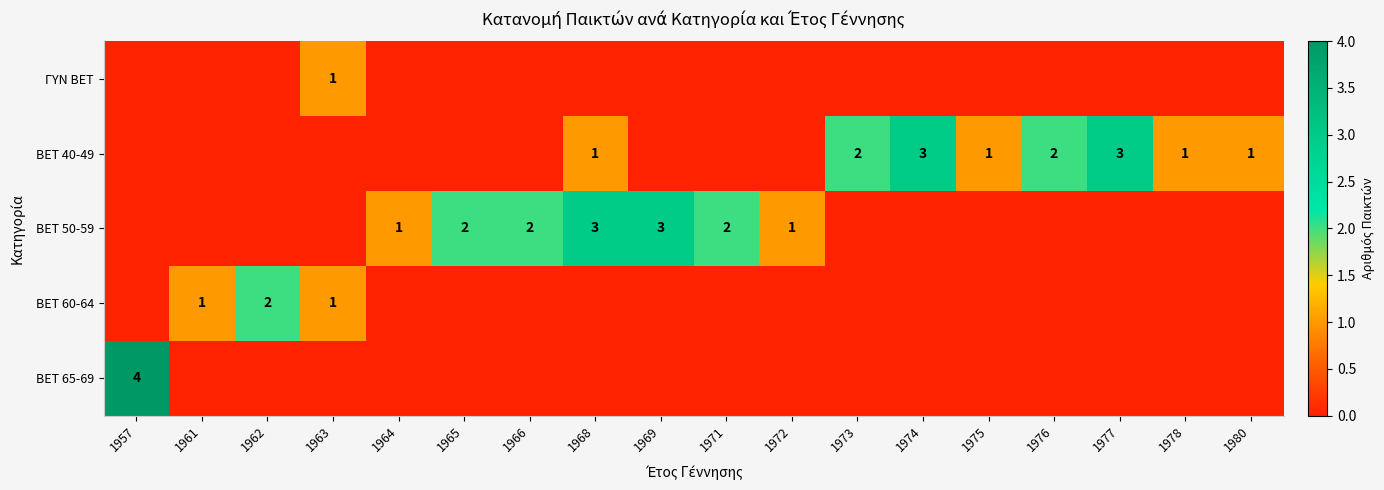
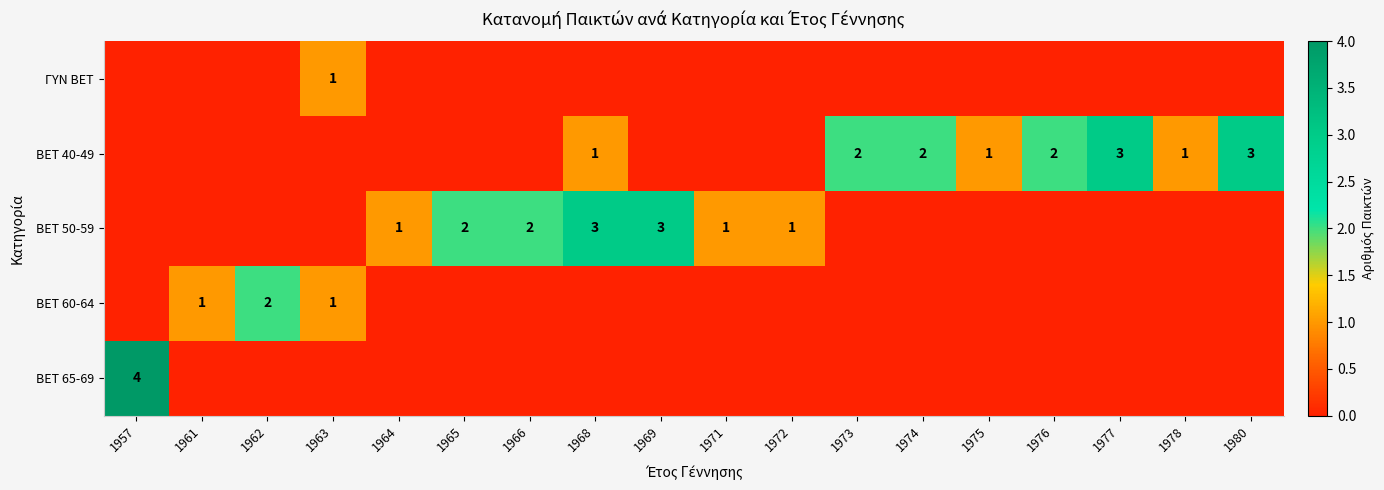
BET 40-49, 1974: 3 -> 2
BET 40-49, 1980: 1 -> 3
BET 50-59, 1971: 2 -> 1
